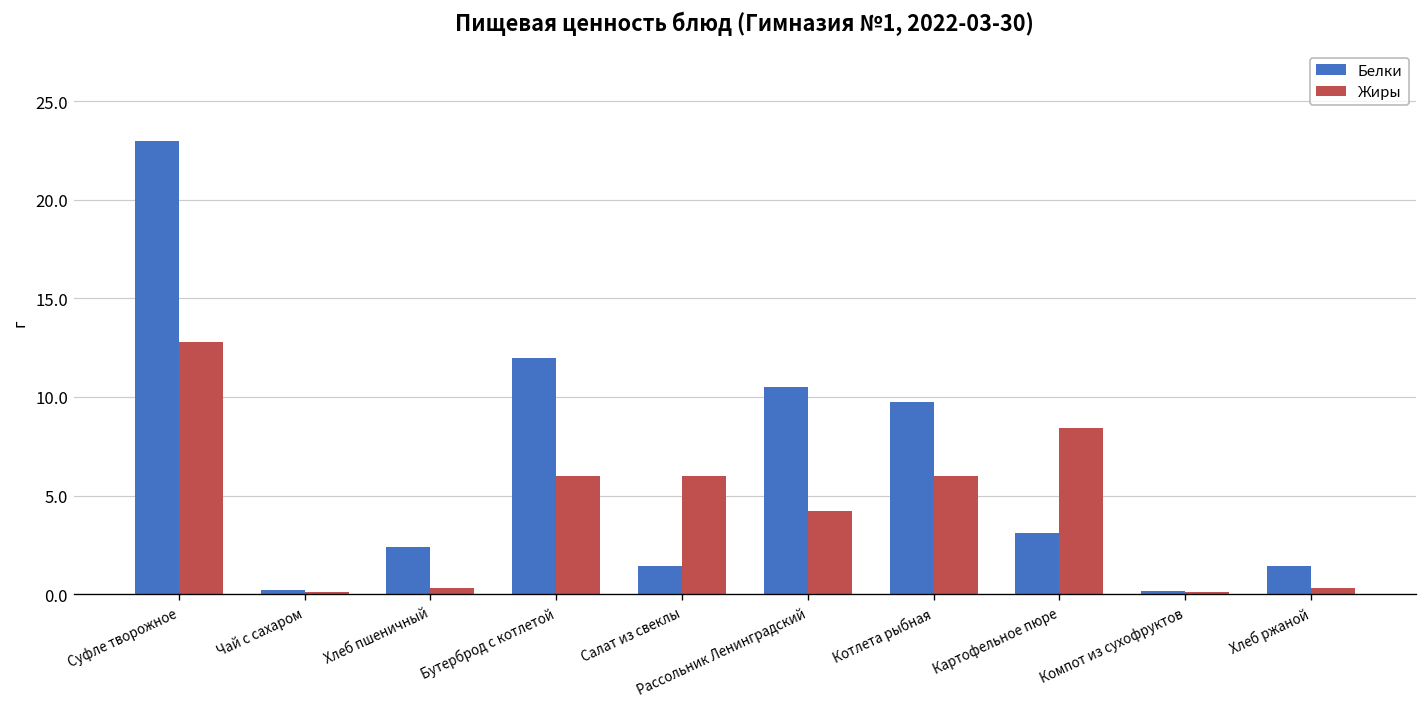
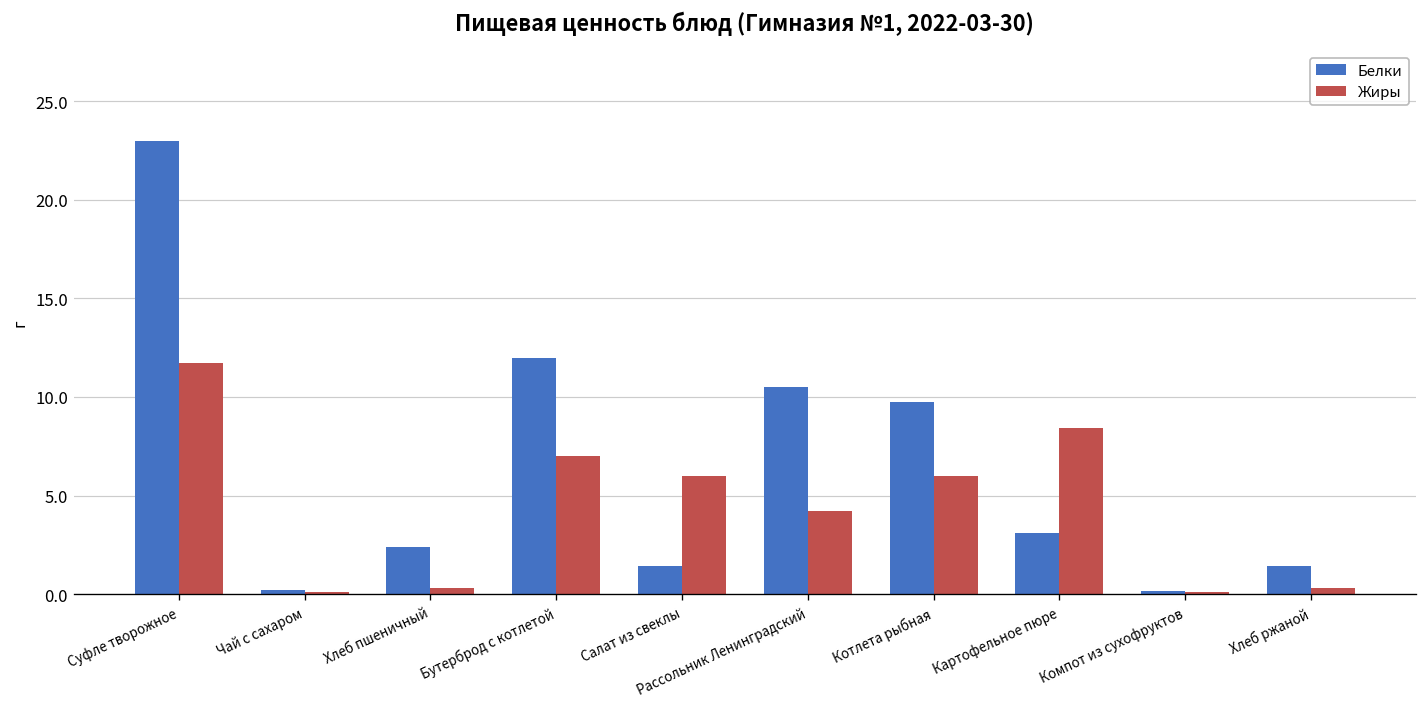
Жиры, Суфле творожное: 12.8 -> 11.7
Жиры, Бутерброд с котлетой: 6 -> 7
